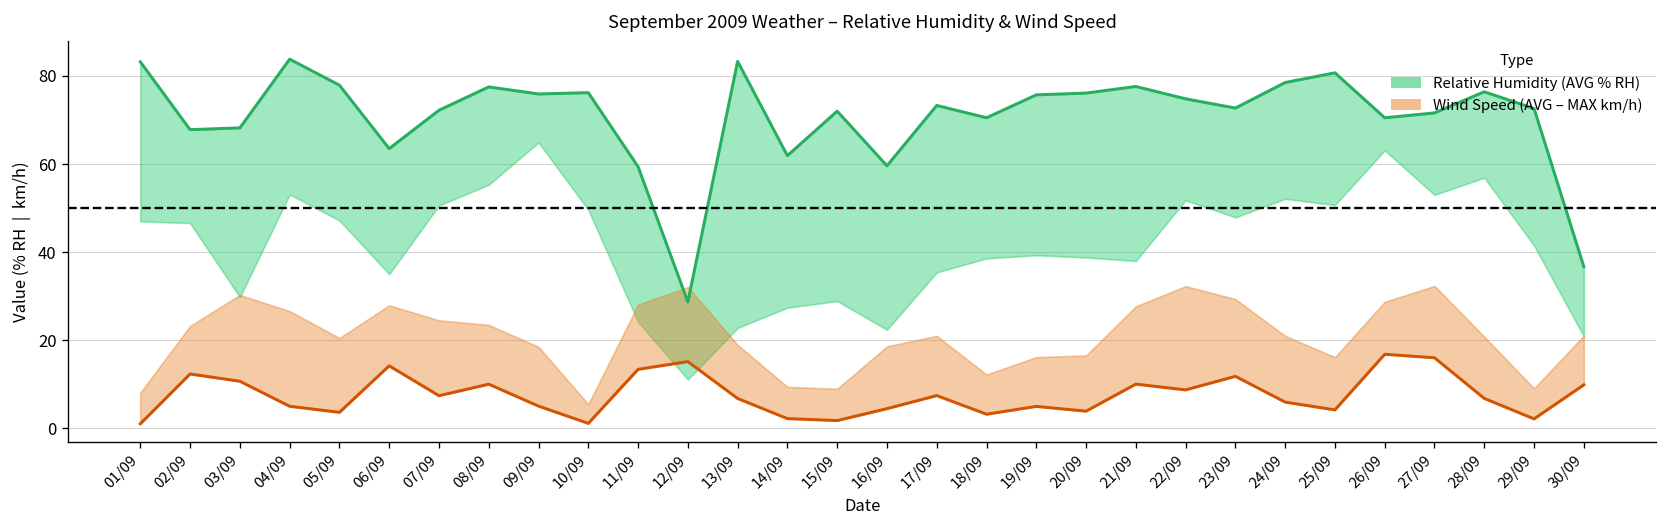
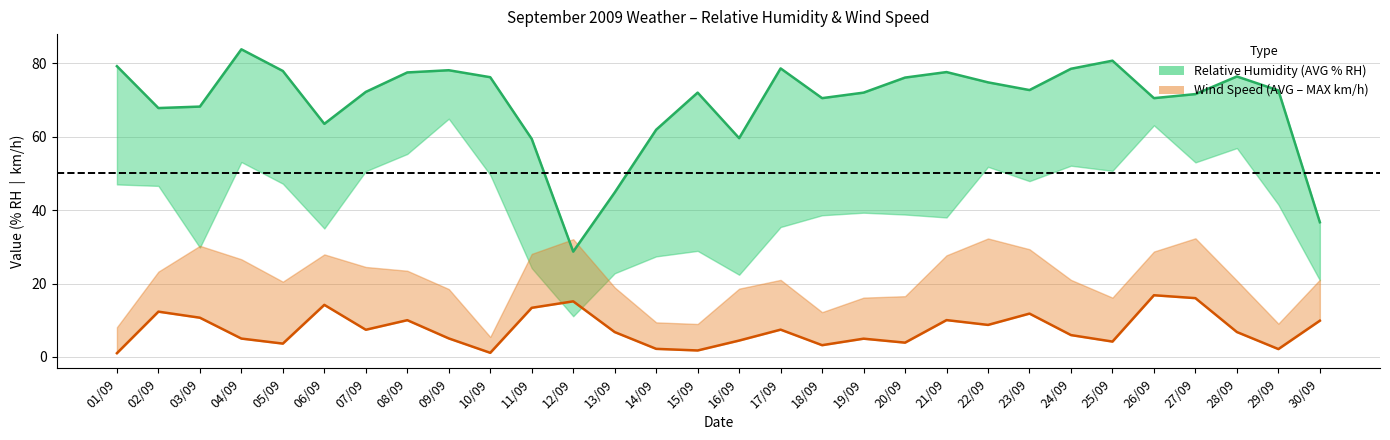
Relative Humidity (AVG % RH), 01/09: 83 -> 79
Relative Humidity (AVG % RH), 09/09: 76 -> 78
Relative Humidity (AVG % RH), 13/09: 83 -> 45
Relative Humidity (AVG % RH), 17/09: 73 -> 79
Relative Humidity (AVG % RH), 19/09: 76 -> 72
